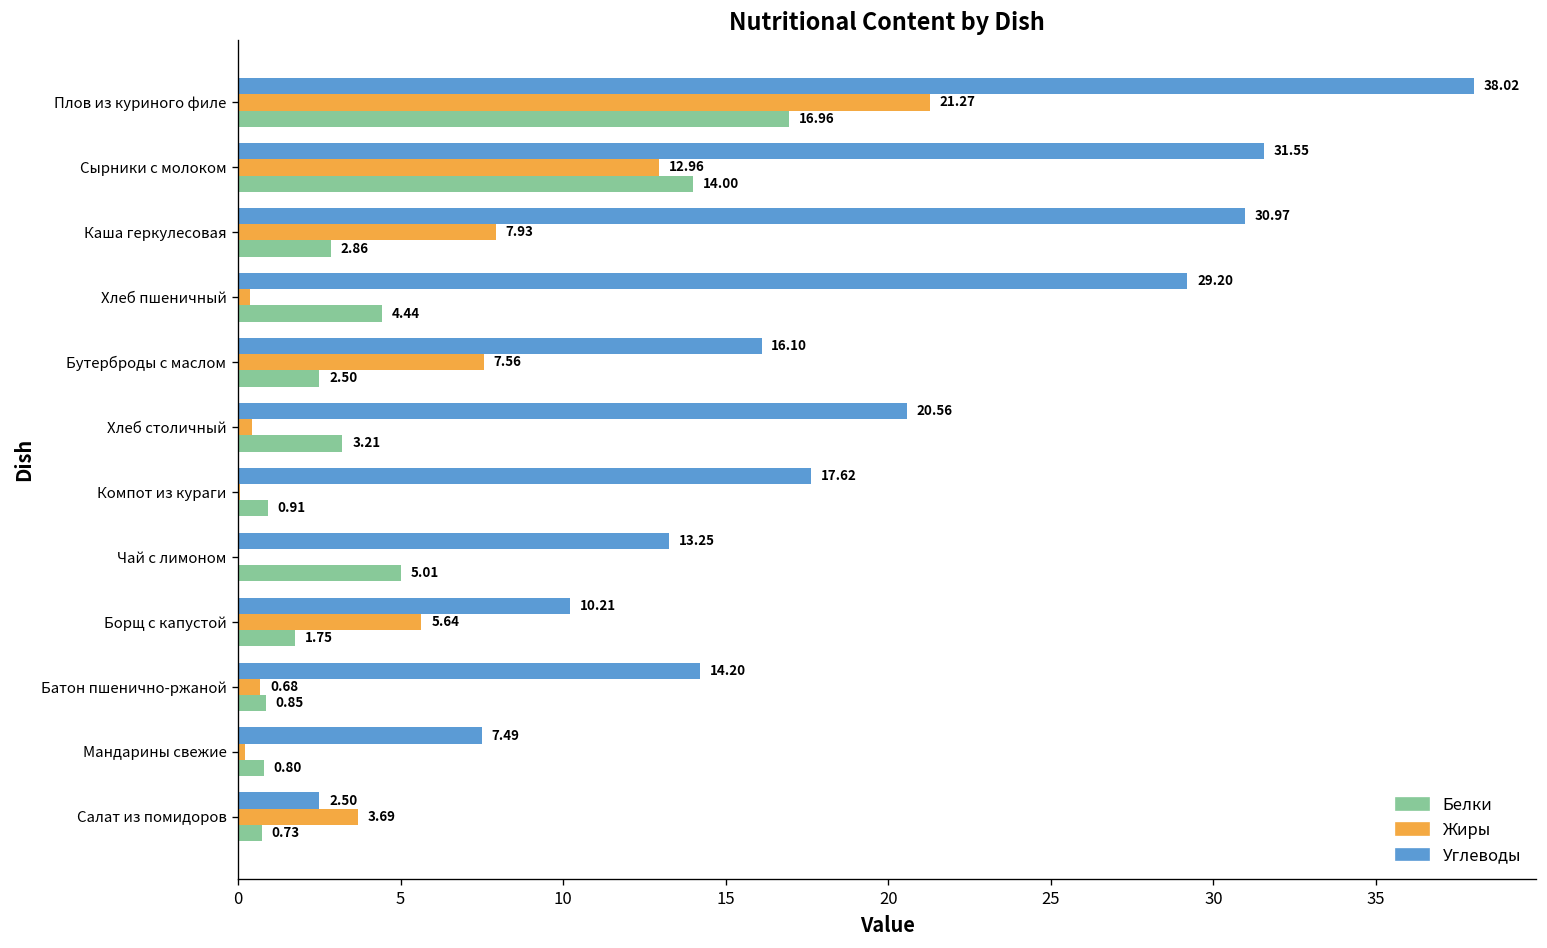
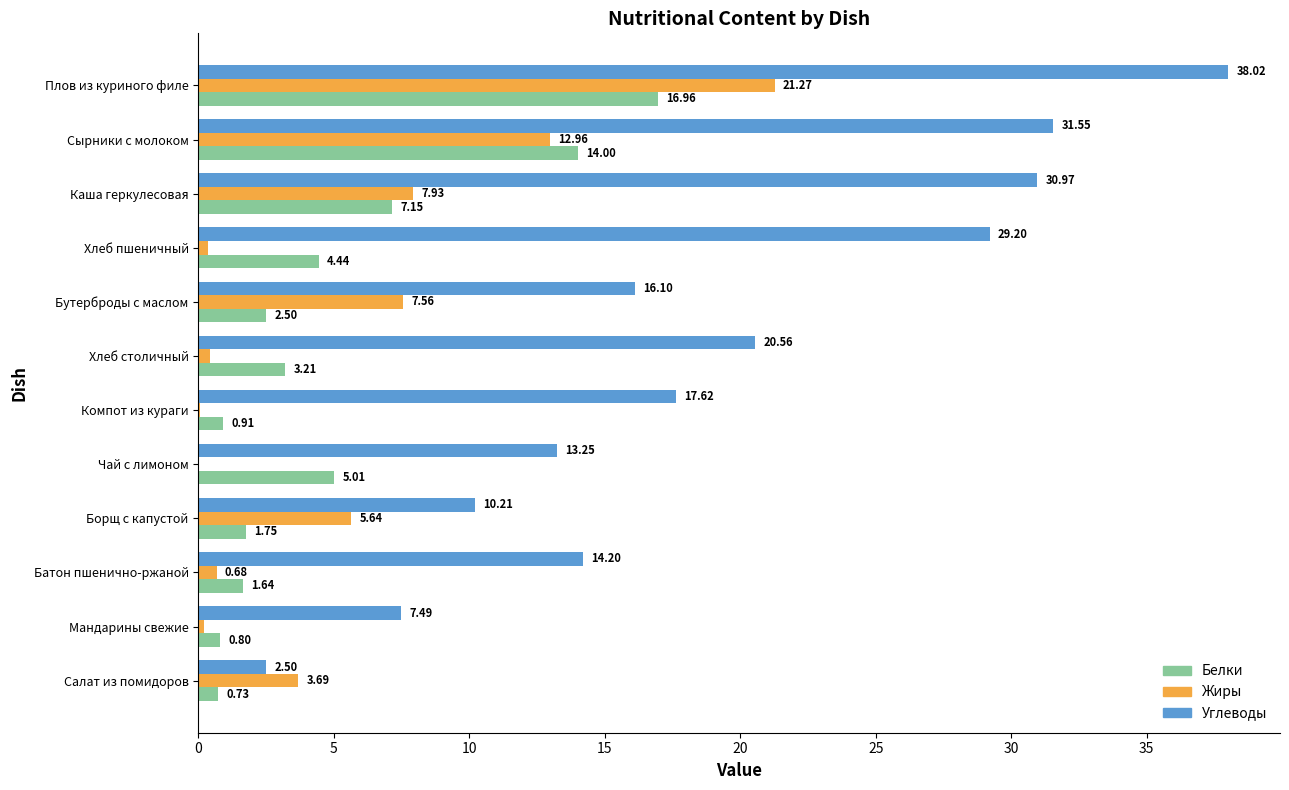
Белки, Каша геркулесовая: 2.86 -> 7.15
Белки, Батон пшенично-ржаной: 0.85 -> 1.64
